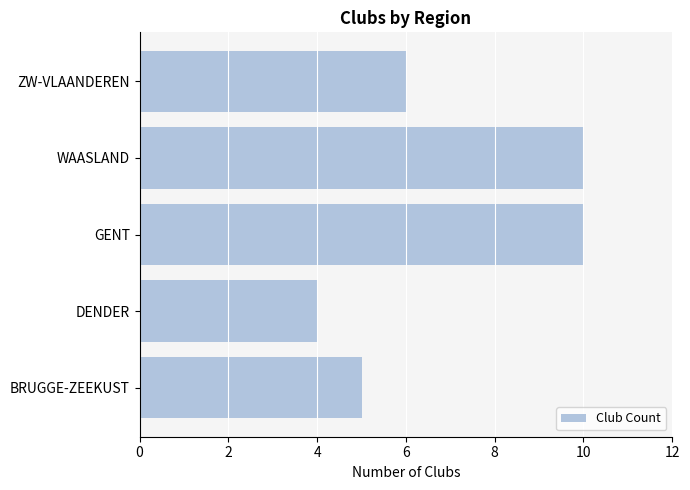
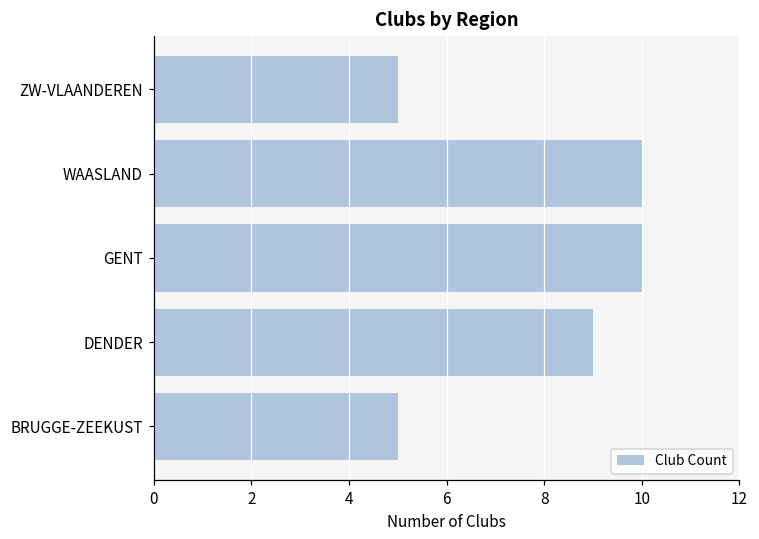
ZW-VLAANDEREN: 6 -> 5
DENDER: 4 -> 9
